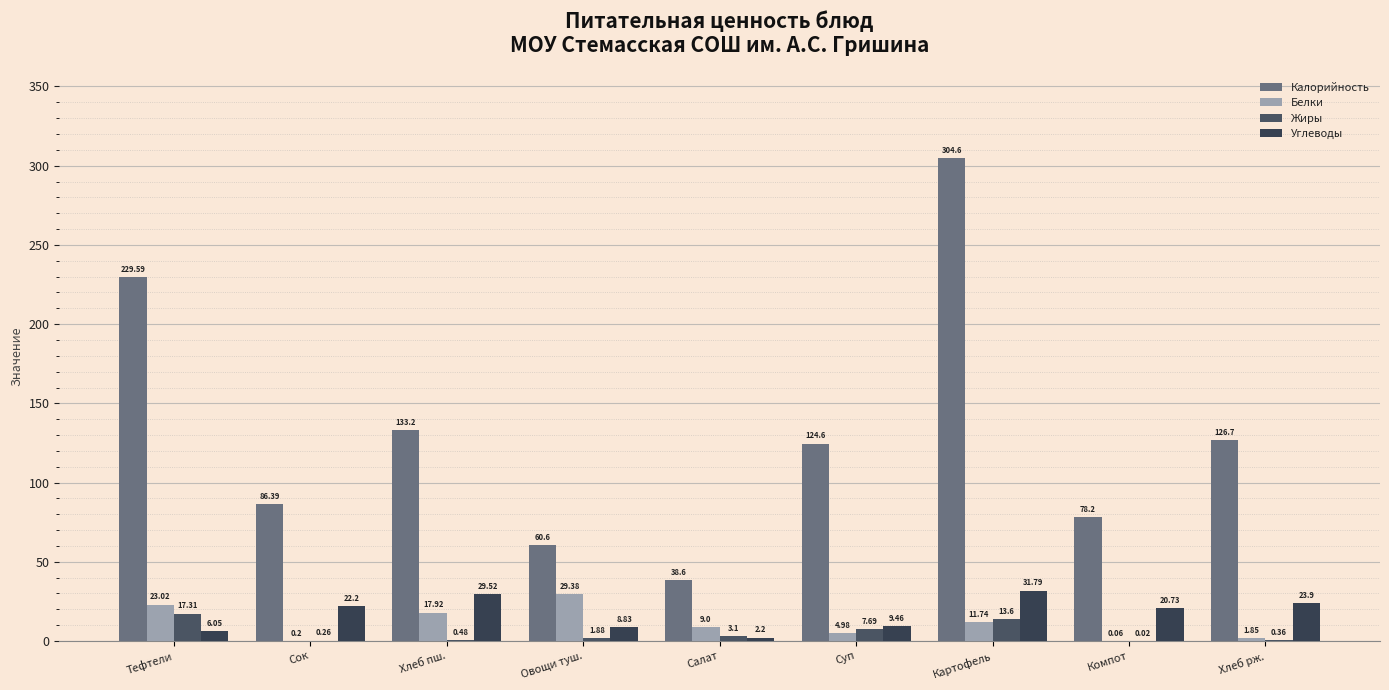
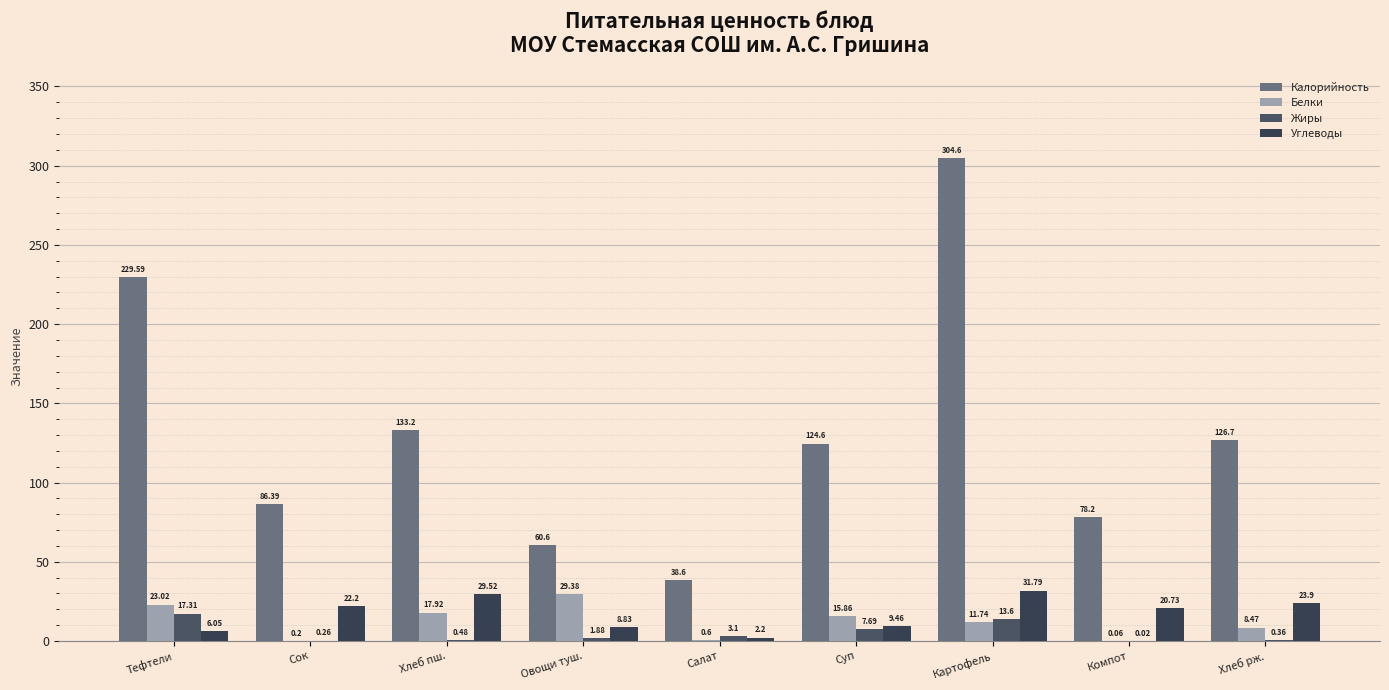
Белки, Салат: 9.0 -> 0.6
Белки, Суп: 4.98 -> 15.86
Белки, Хлеб рж.: 1.85 -> 8.47
